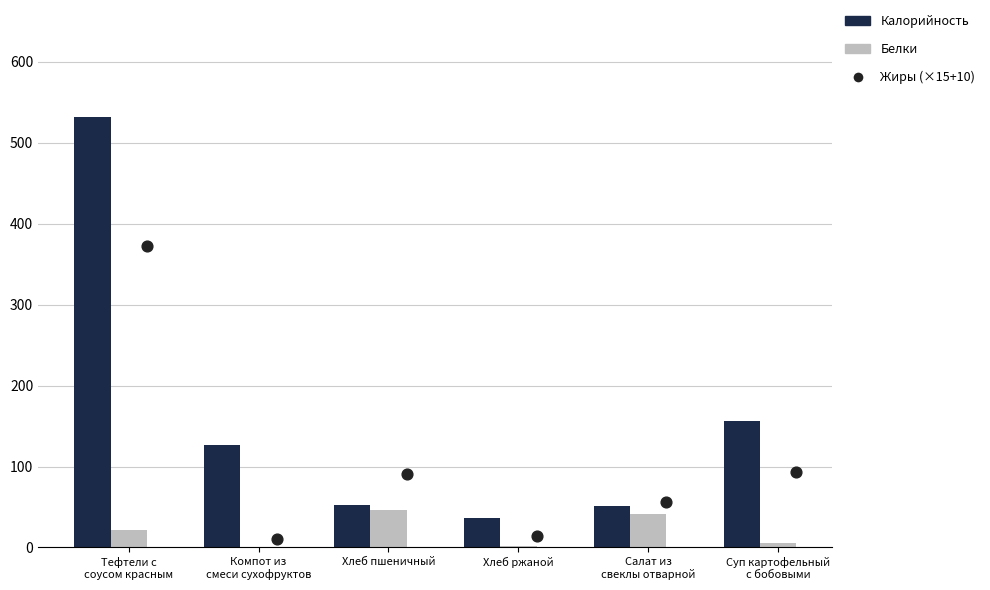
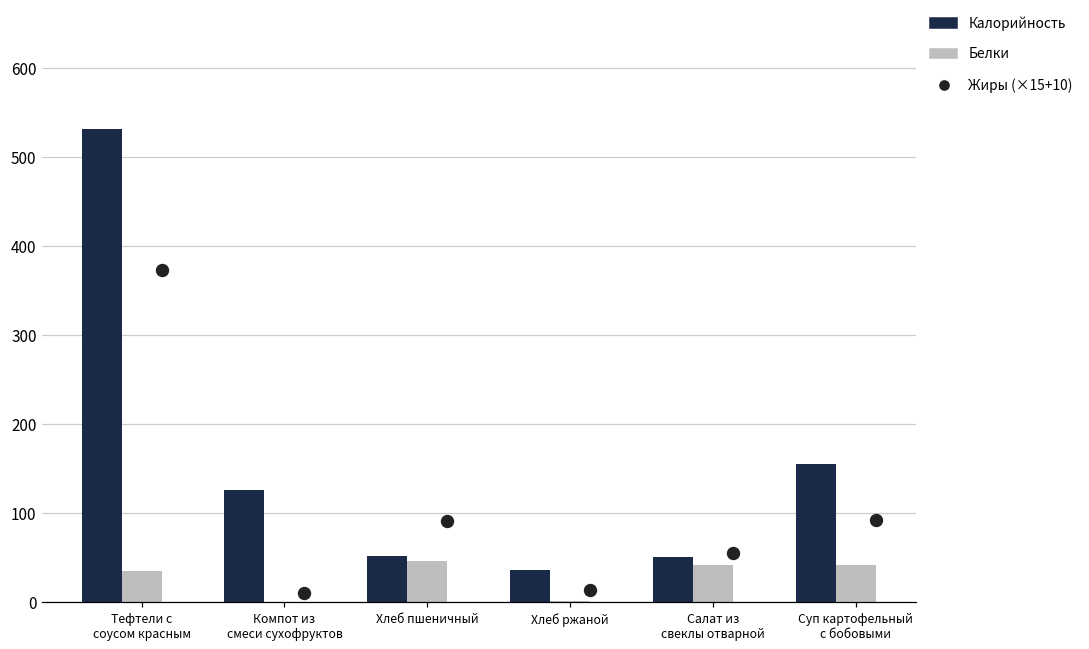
Белки, Тефтели с соусом красным: 20 -> 40
Белки, Суп картофельный с бобовыми: 10 -> 40
